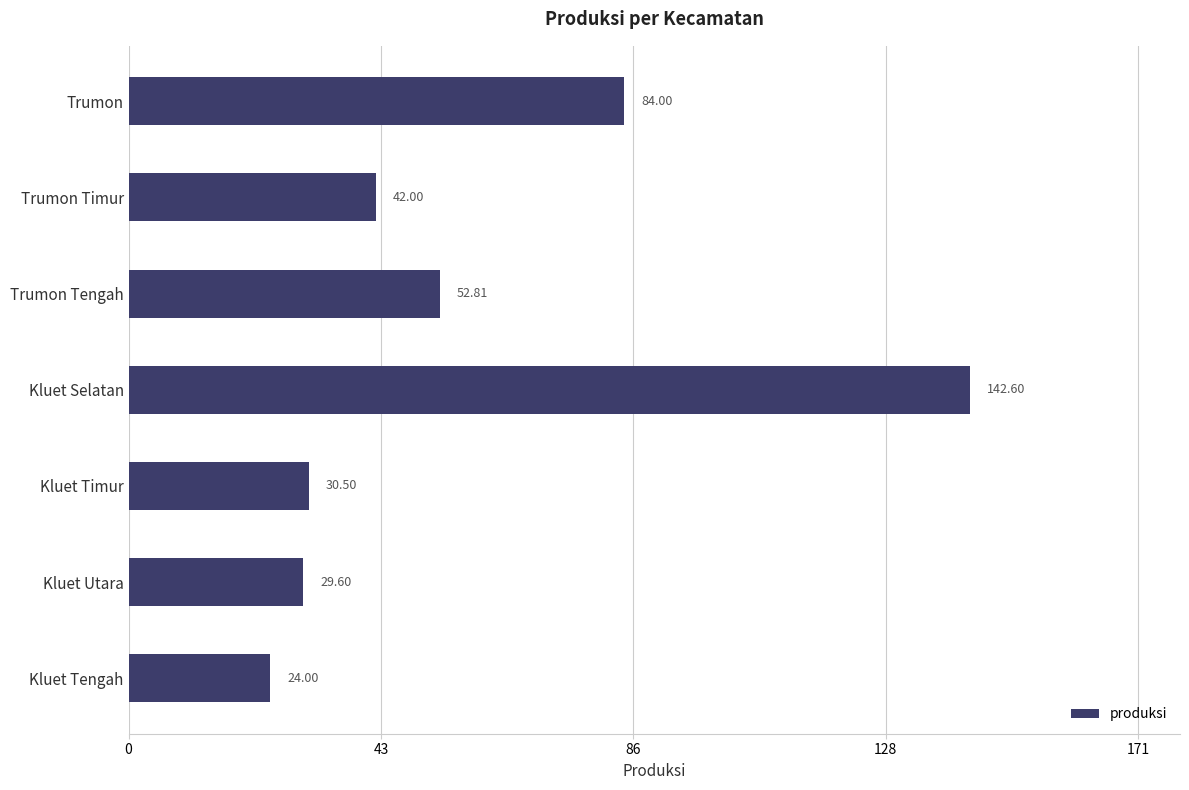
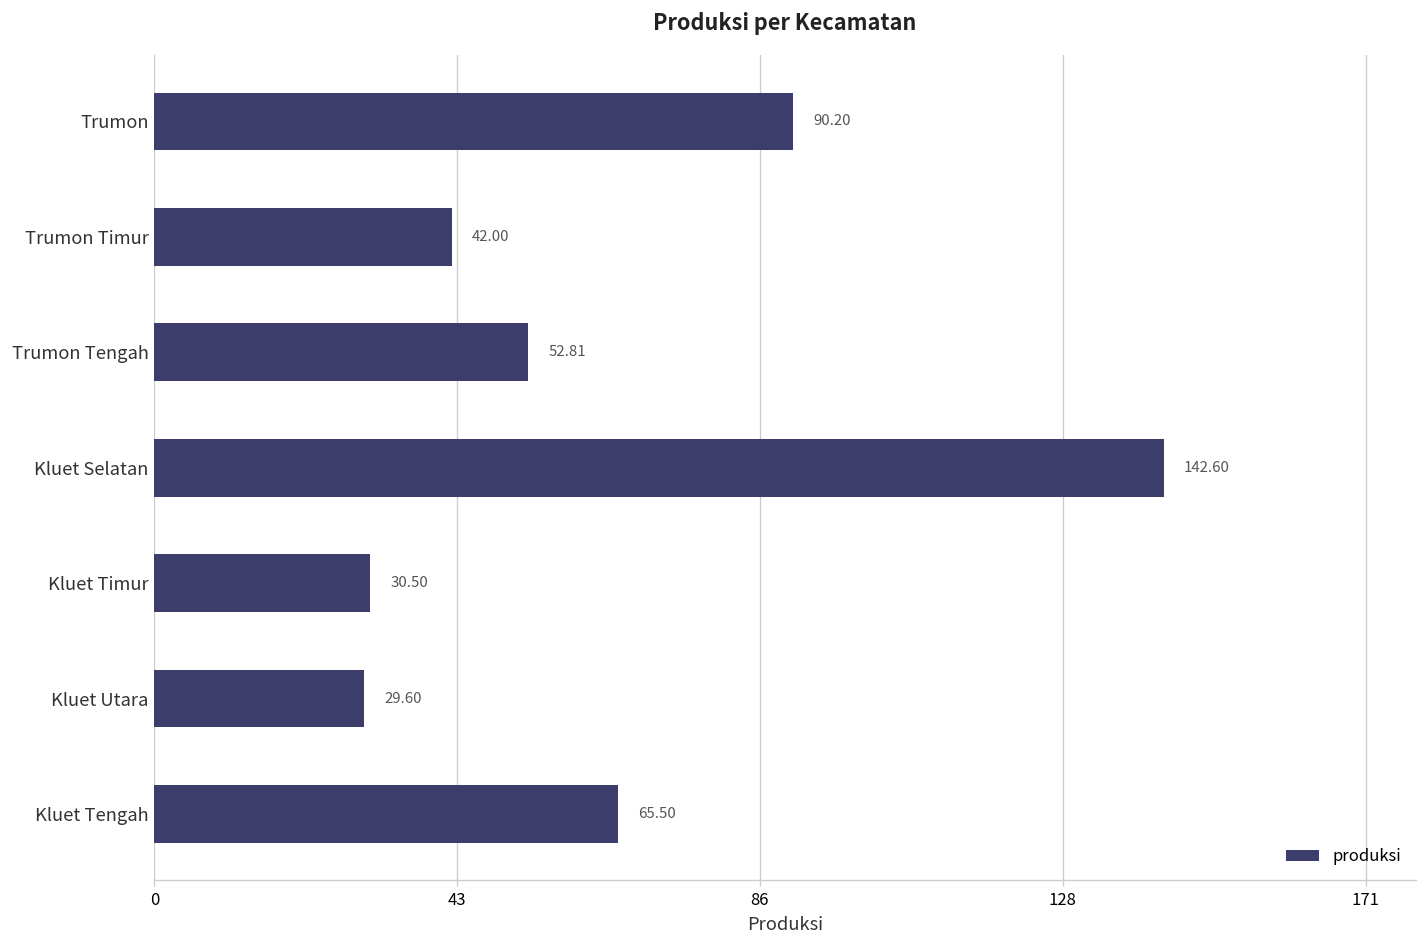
Trumon: 84.00 -> 90.20
Kluet Tengah: 24.00 -> 65.50
